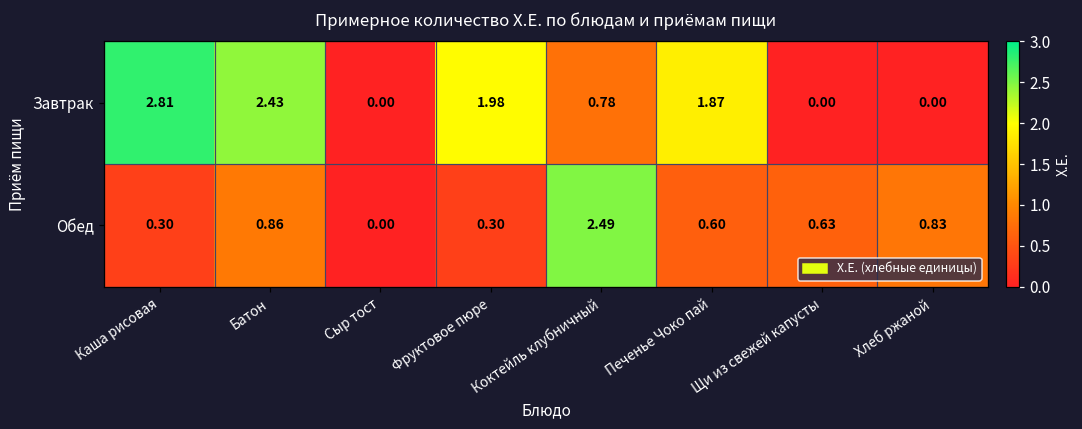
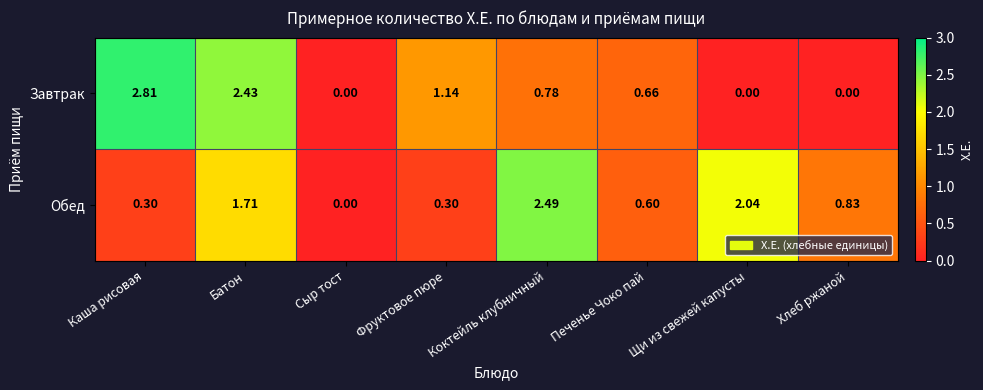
Завтрак, Фруктовое пюре: 1.98 -> 1.14
Завтрак, Печенье Чоко пай: 1.87 -> 0.66
Обед, Батон: 0.86 -> 1.71
Обед, Щи из свежей капусты: 0.63 -> 2.04
